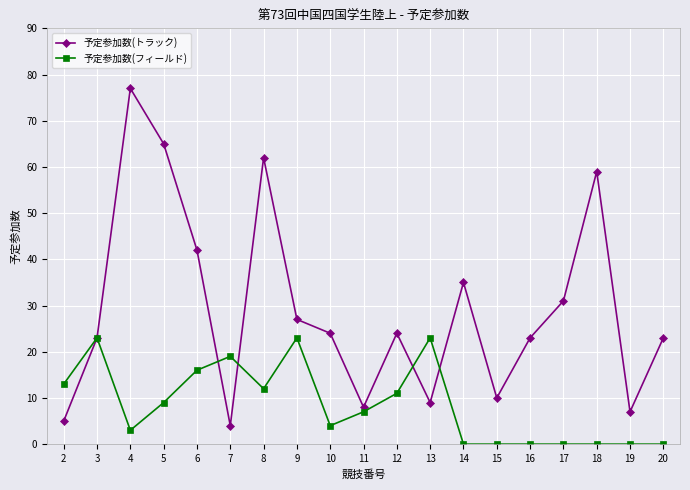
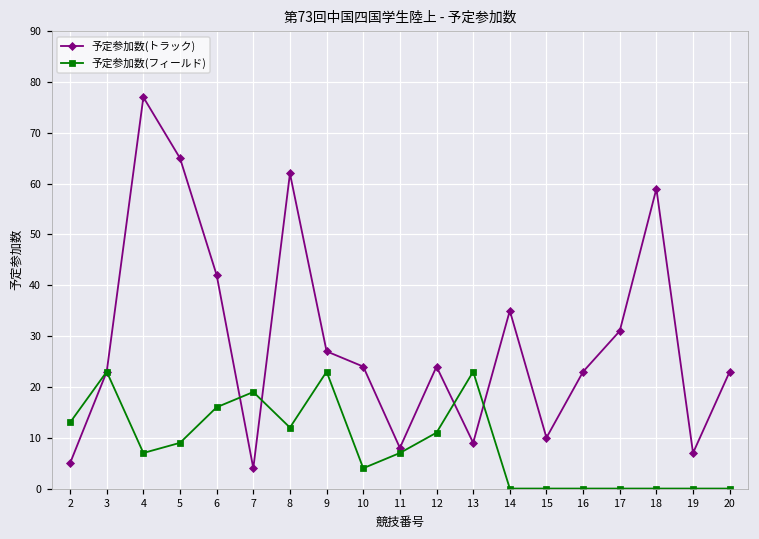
予定参加数(フィールド), 4: 3 -> 7
